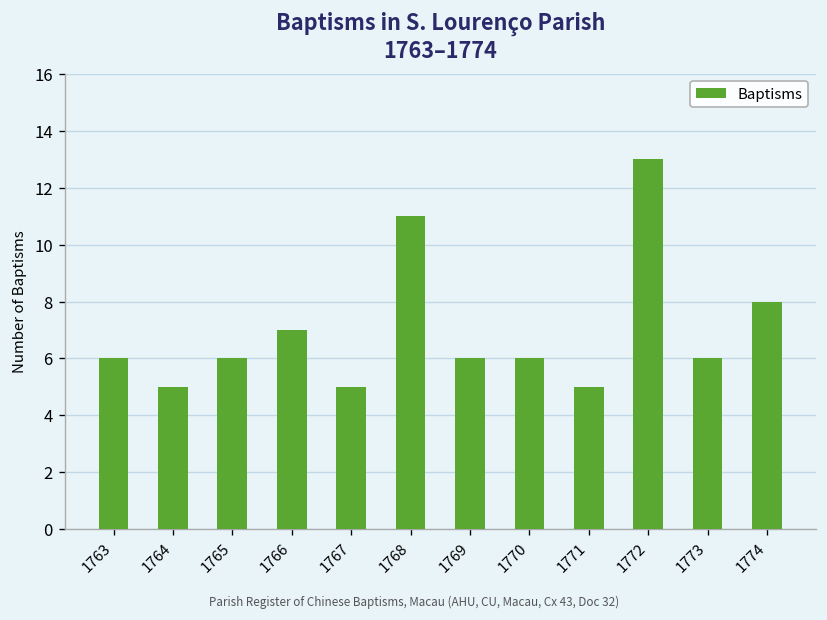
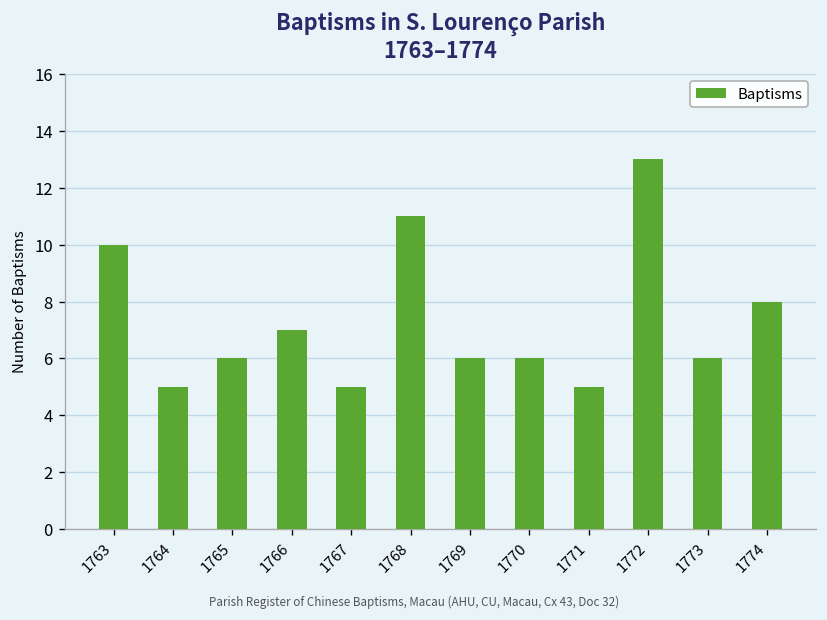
1763: 6 -> 10
